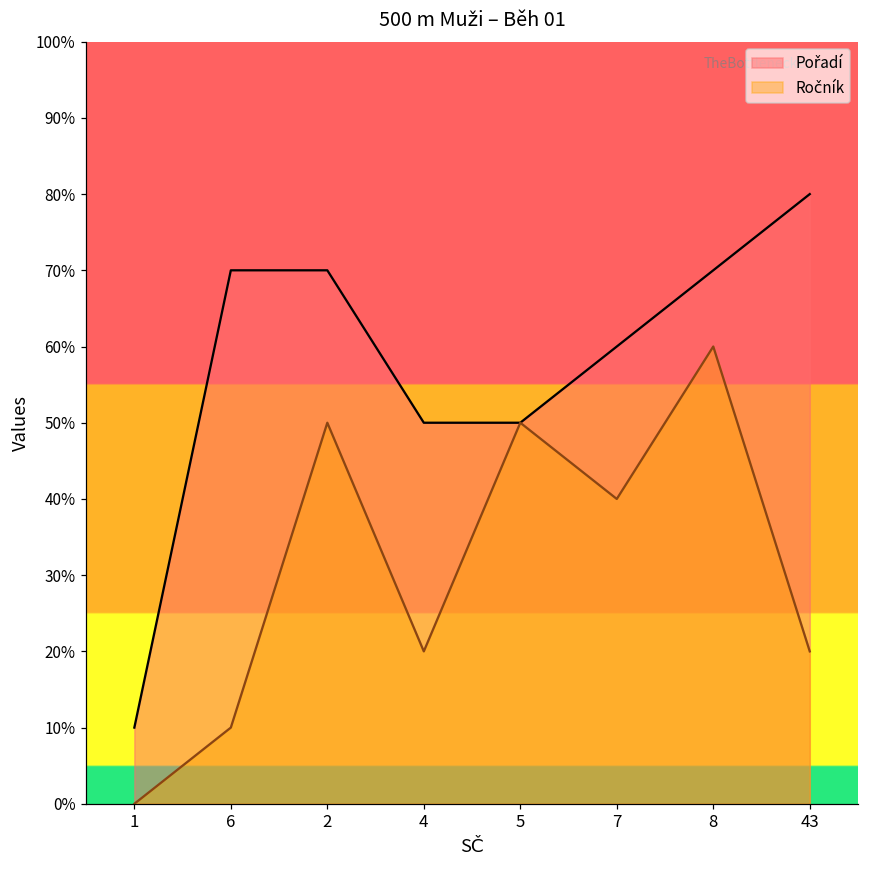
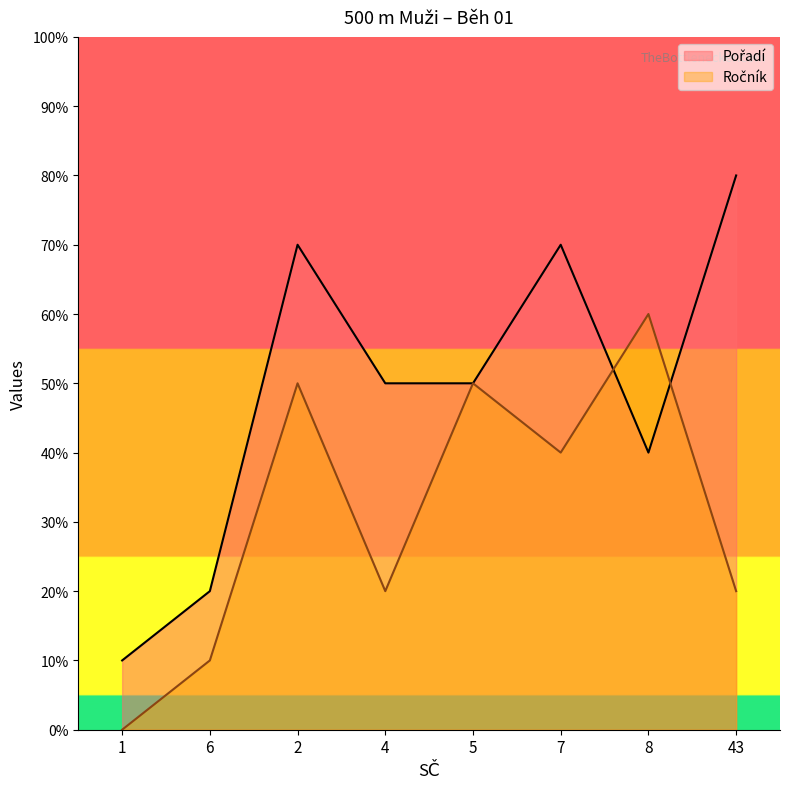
Pořadí, 6: 70% -> 20%
Pořadí, 7: 60% -> 70%
Pořadí, 8: 70% -> 40%
